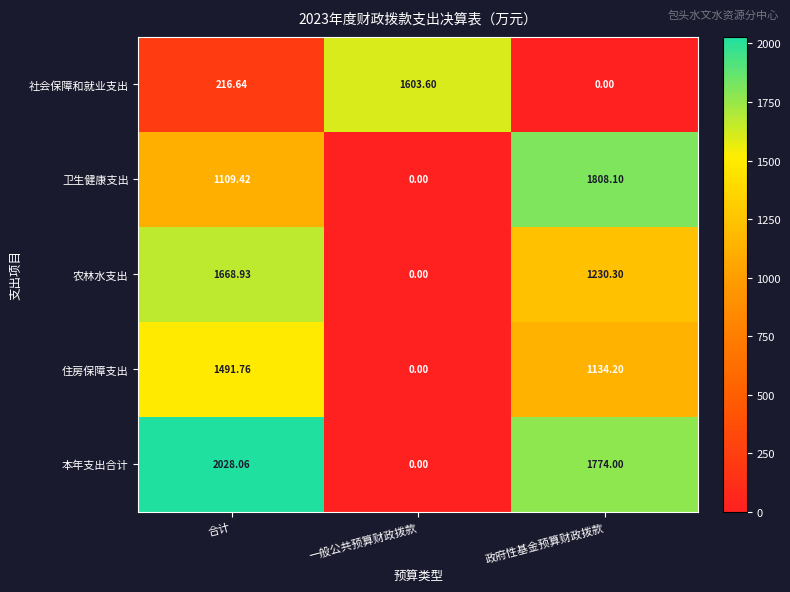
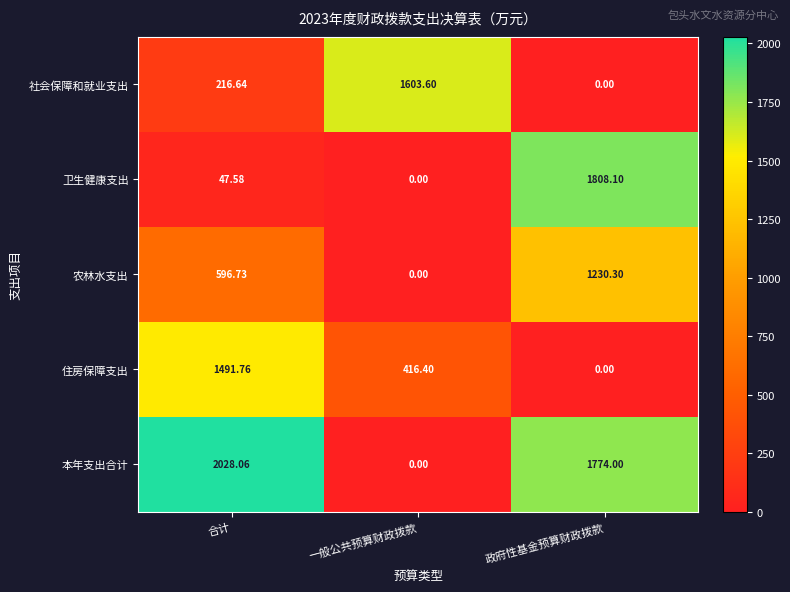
卫生健康支出, 合计: 1109.42 -> 47.58
农林水支出, 合计: 1668.93 -> 596.73
住房保障支出, 一般公共预算财政拨款: 0.00 -> 416.40
住房保障支出, 政府性基金预算财政拨款: 1134.20 -> 0.00
